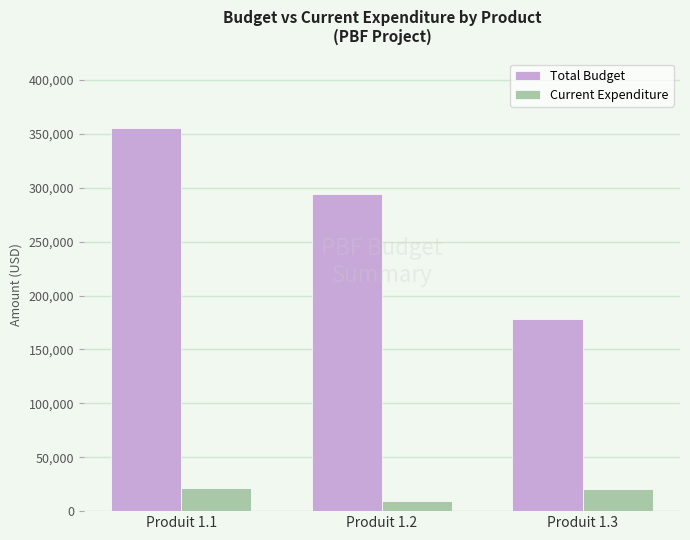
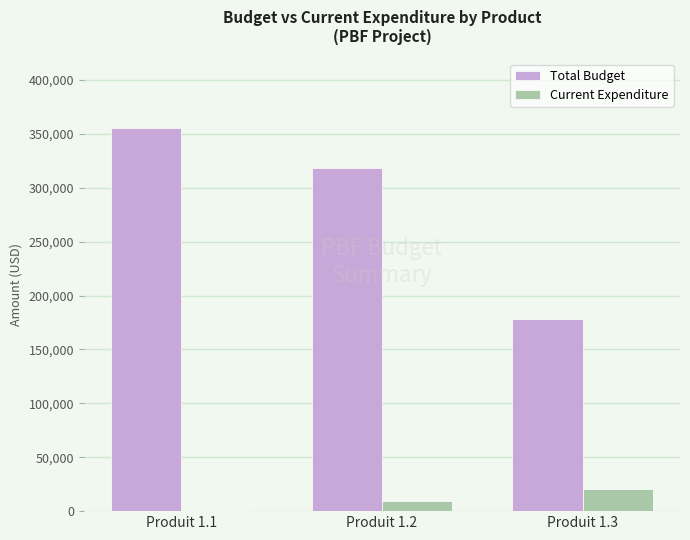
Current Expenditure, Produit 1.1: 21,000 -> 1,000
Total Budget, Produit 1.2: 294,000 -> 318,000
